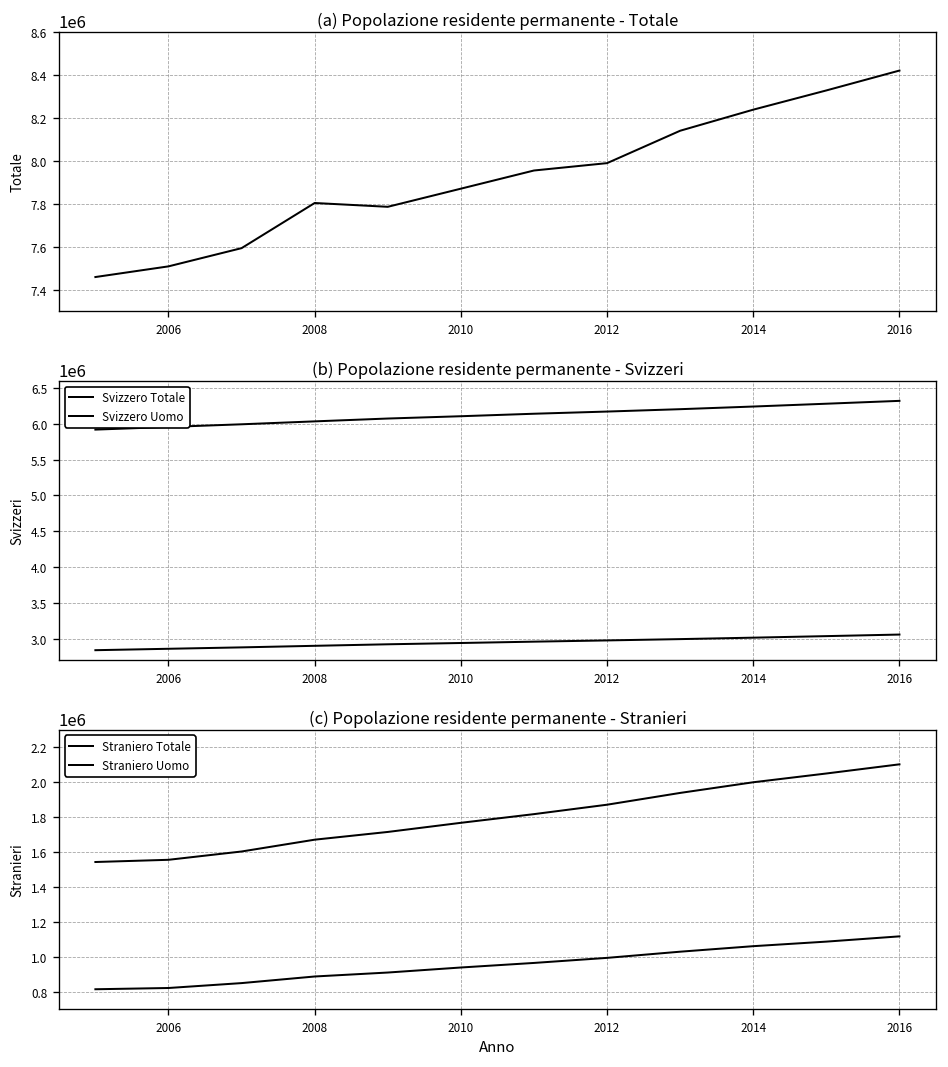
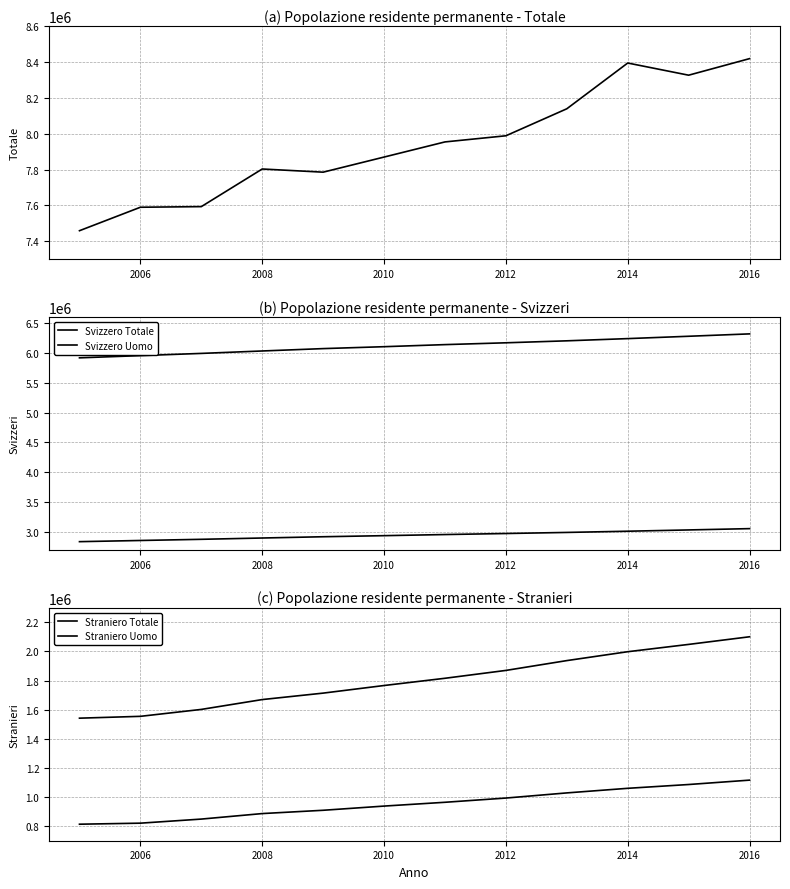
(a) Popolazione residente permanente - Totale, 2006: 7510000 -> 7590000
(a) Popolazione residente permanente - Totale, 2014: 8240000 -> 8400000
